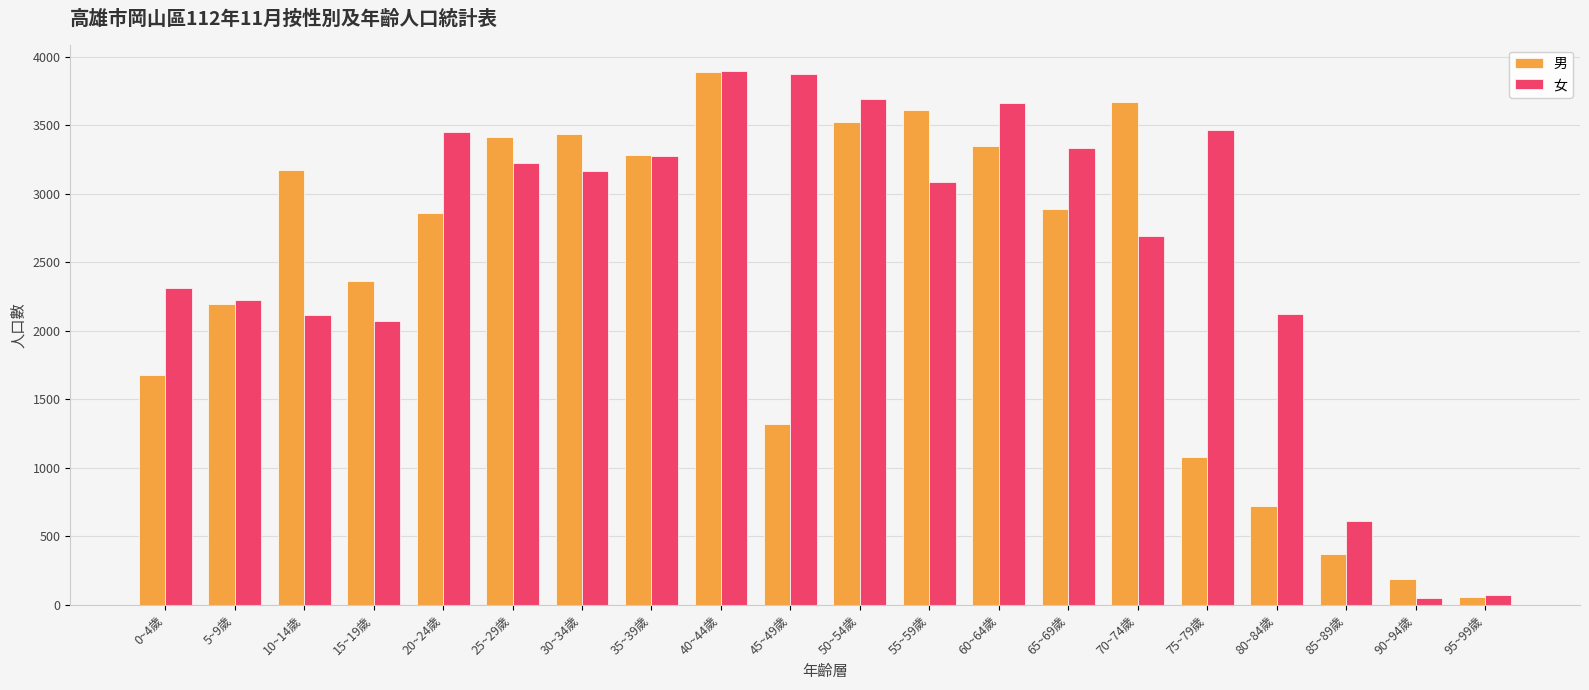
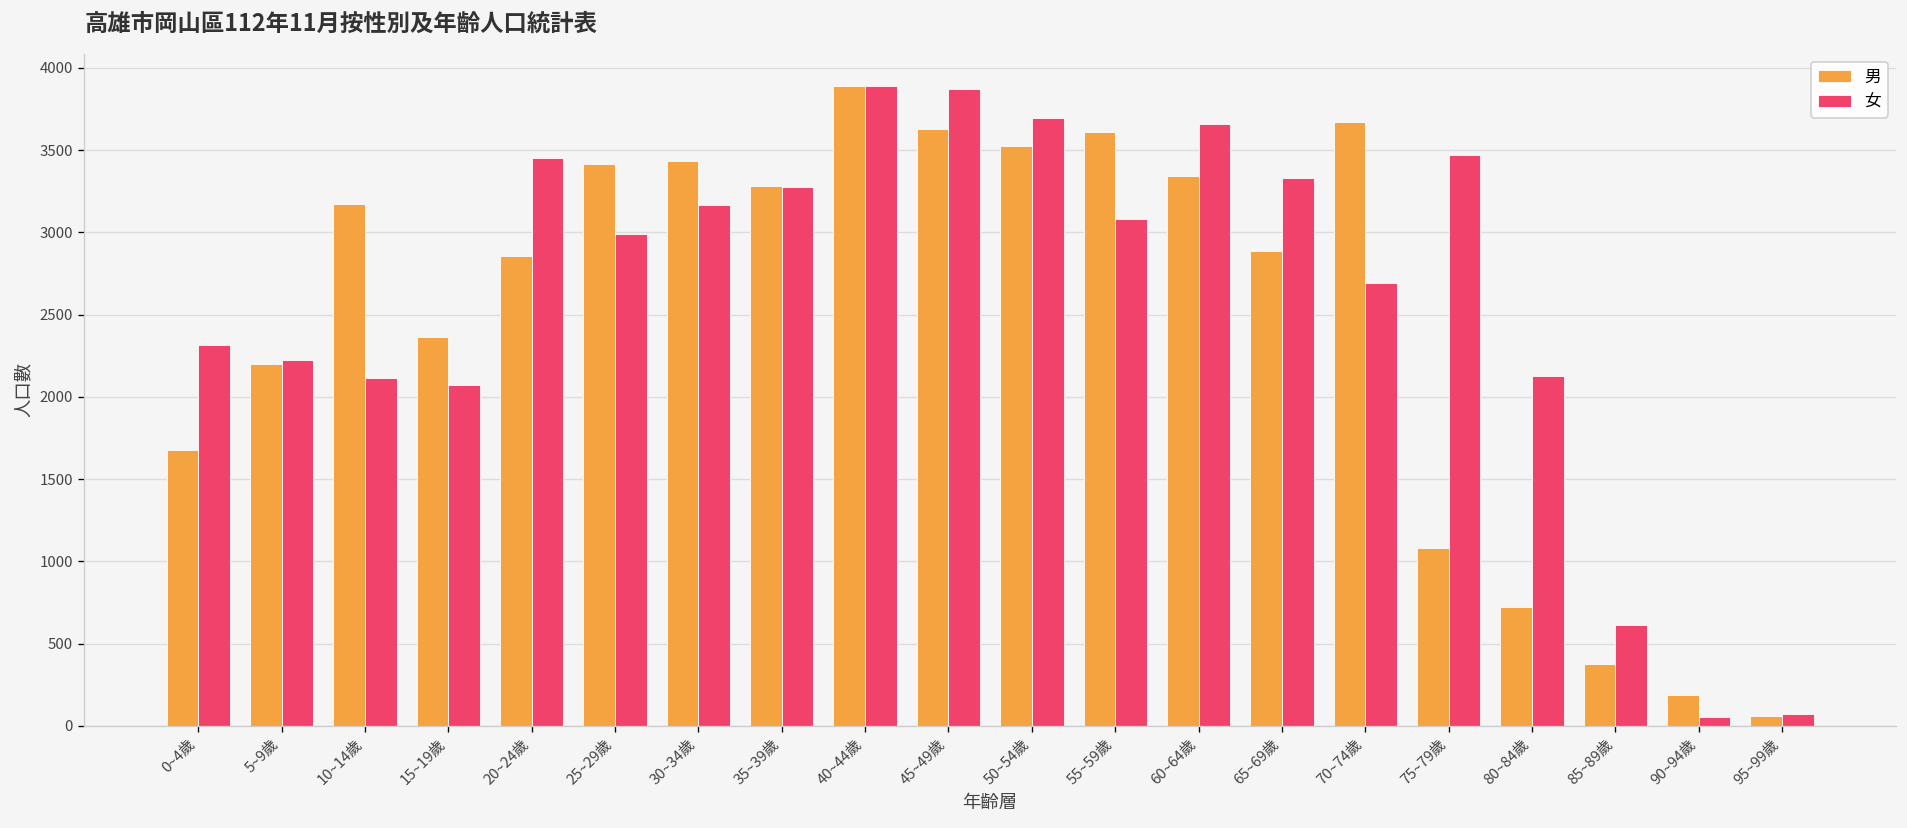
女, 25~29歲: 3220 -> 2990
男, 45~49歲: 1320 -> 3630
